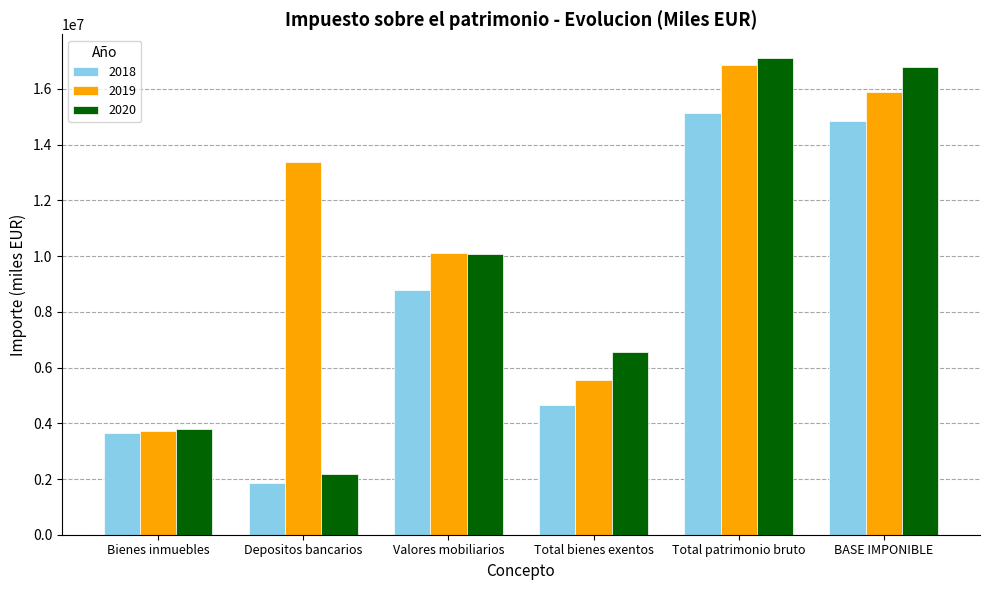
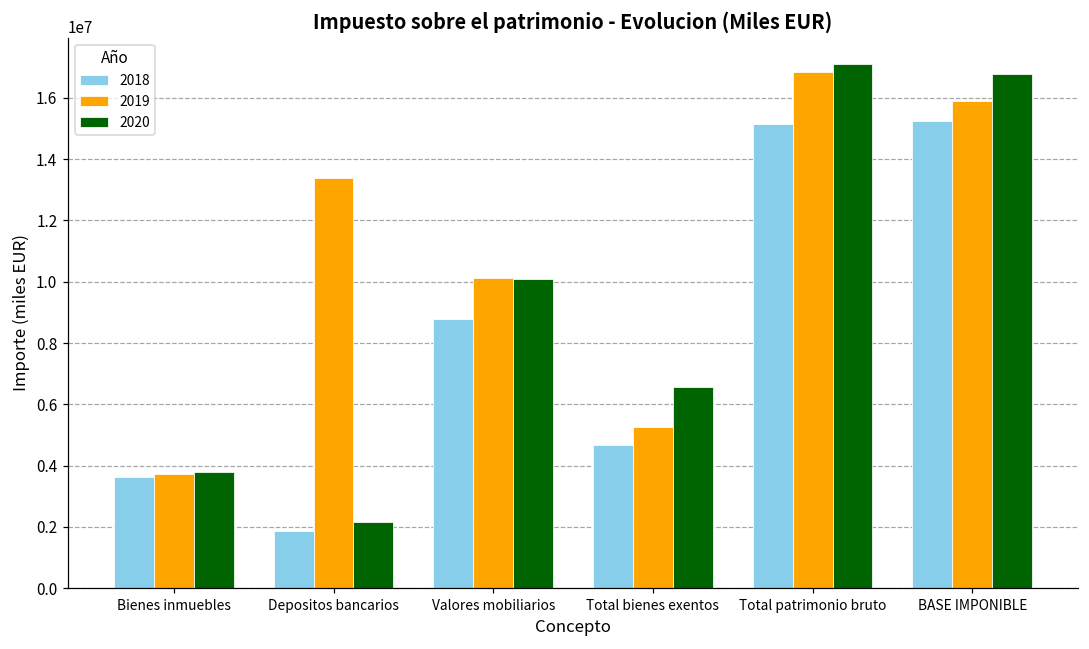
2019, Total bienes exentos: 5600000 -> 5300000
2018, BASE IMPONIBLE: 14800000 -> 15300000
